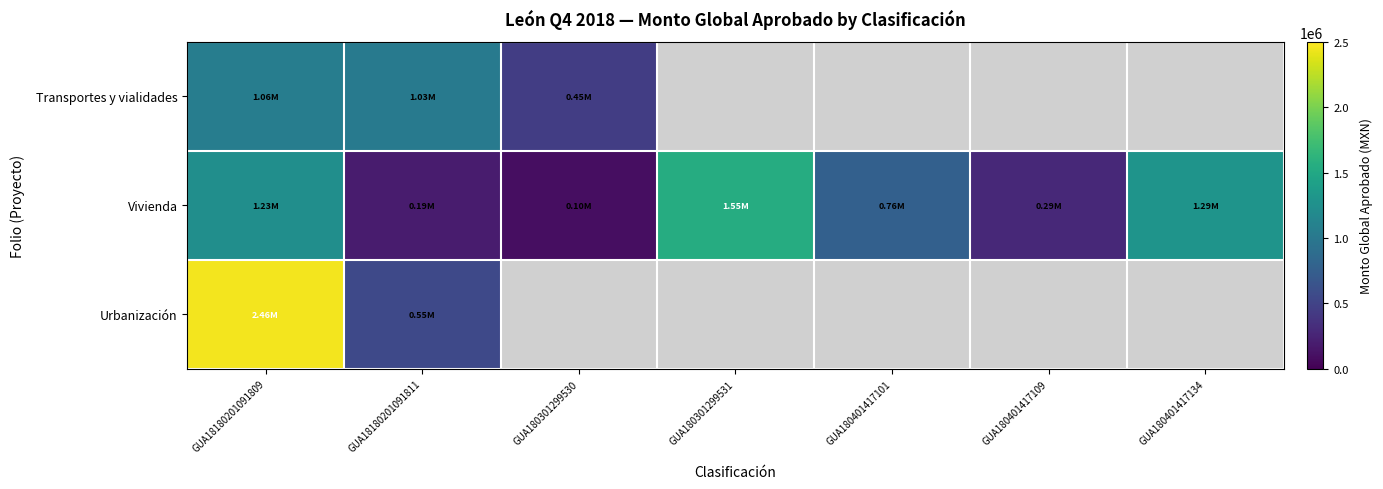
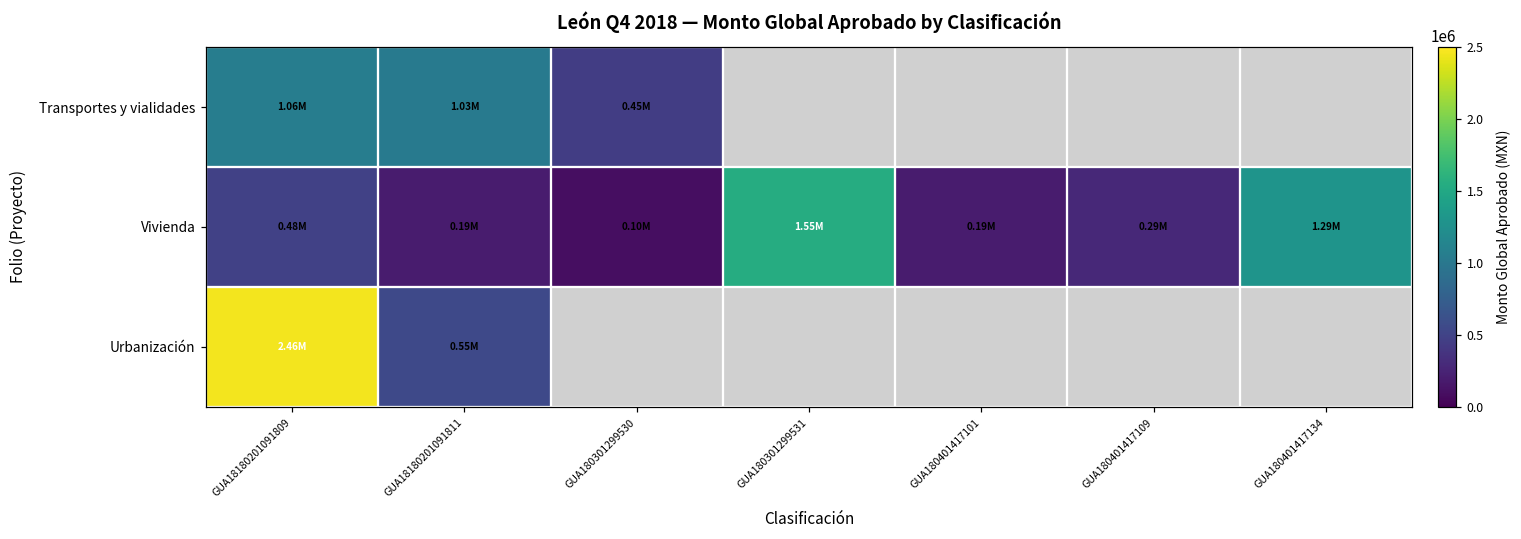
Vivienda, GUA18180201091809: 1.23M -> 0.48M
Vivienda, GUA180401417101: 0.76M -> 0.19M
